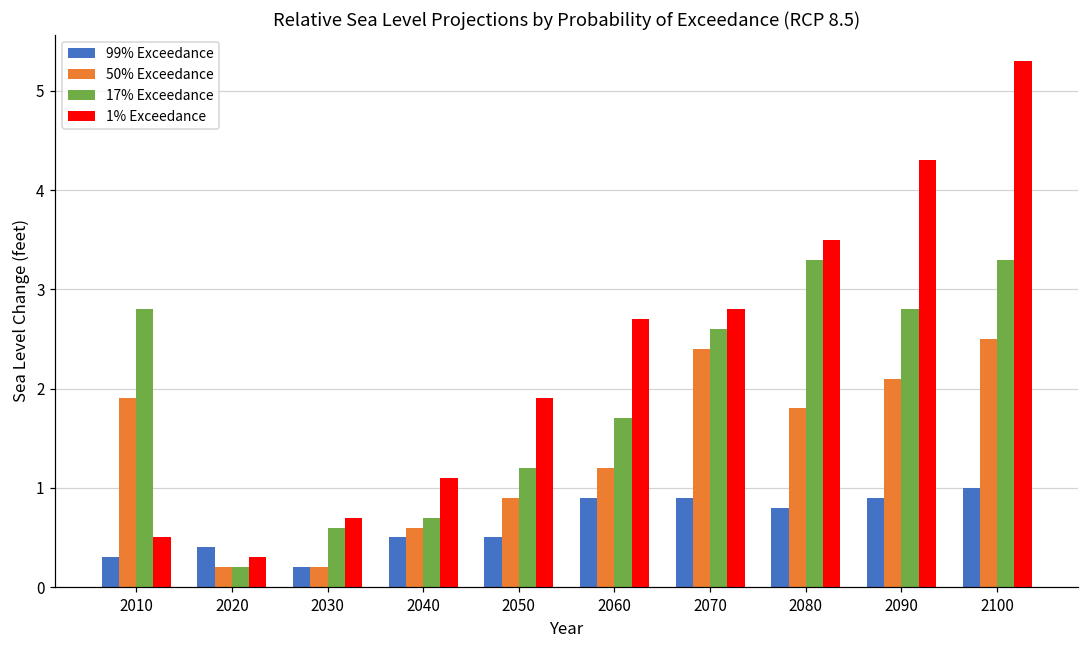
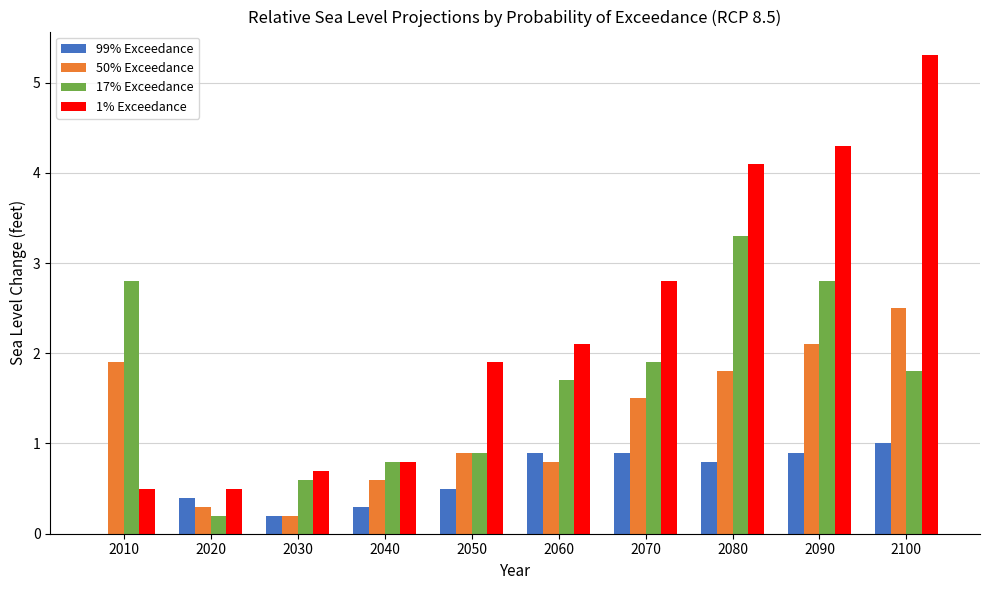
99% Exceedance, 2010: 0.3 -> 0.0
50% Exceedance, 2020: 0.2 -> 0.3
1% Exceedance, 2020: 0.3 -> 0.5
99% Exceedance, 2040: 0.5 -> 0.3
17% Exceedance, 2040: 0.7 -> 0.8
1% Exceedance, 2040: 1.1 -> 0.8
17% Exceedance, 2050: 1.2 -> 0.9
50% Exceedance, 2060: 1.2 -> 0.8
1% Exceedance, 2060: 2.7 -> 2.1
50% Exceedance, 2070: 2.4 -> 1.5
17% Exceedance, 2070: 2.6 -> 1.9
1% Exceedance, 2080: 3.5 -> 4.1
17% Exceedance, 2100: 3.3 -> 1.8
